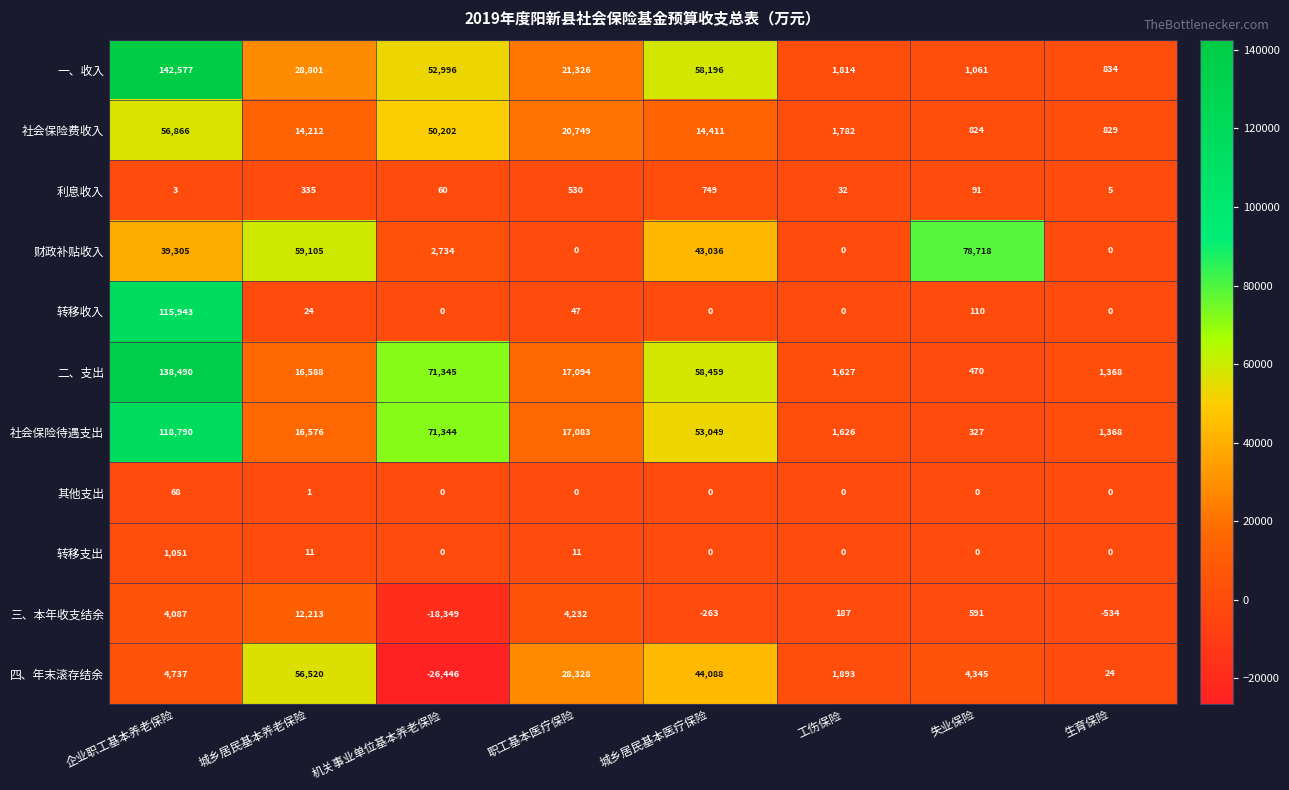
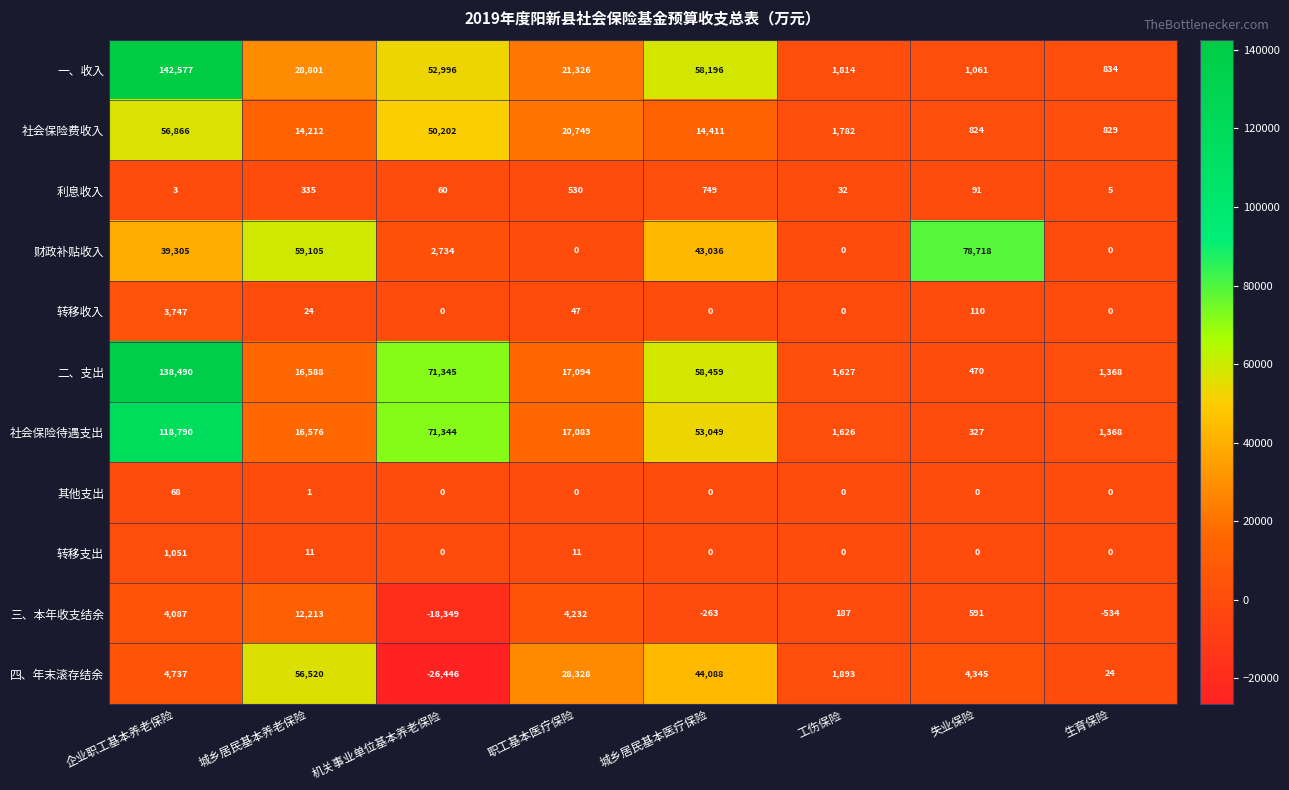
转移收入, 企业职工基本养老保险: 115,943 -> 3,747
